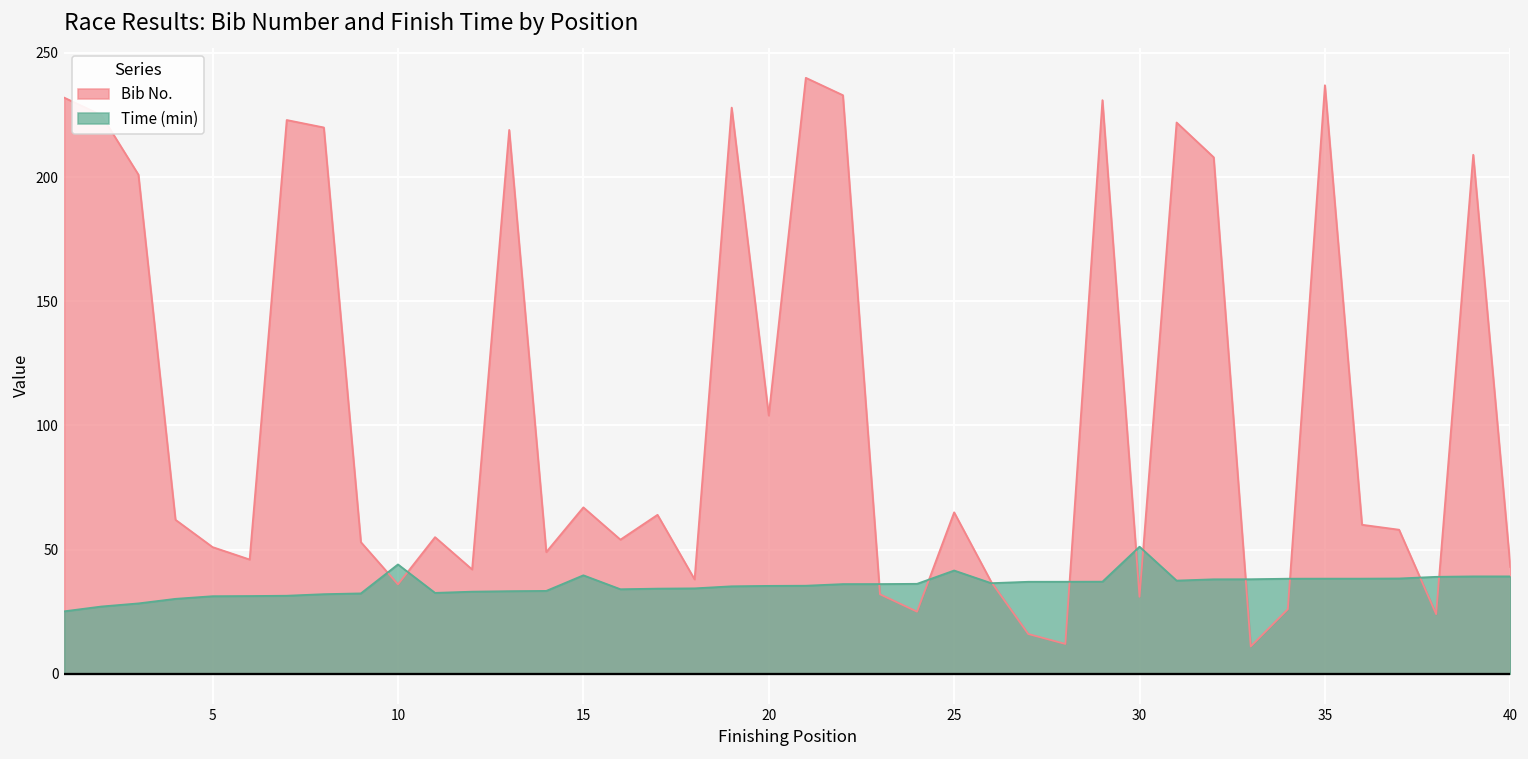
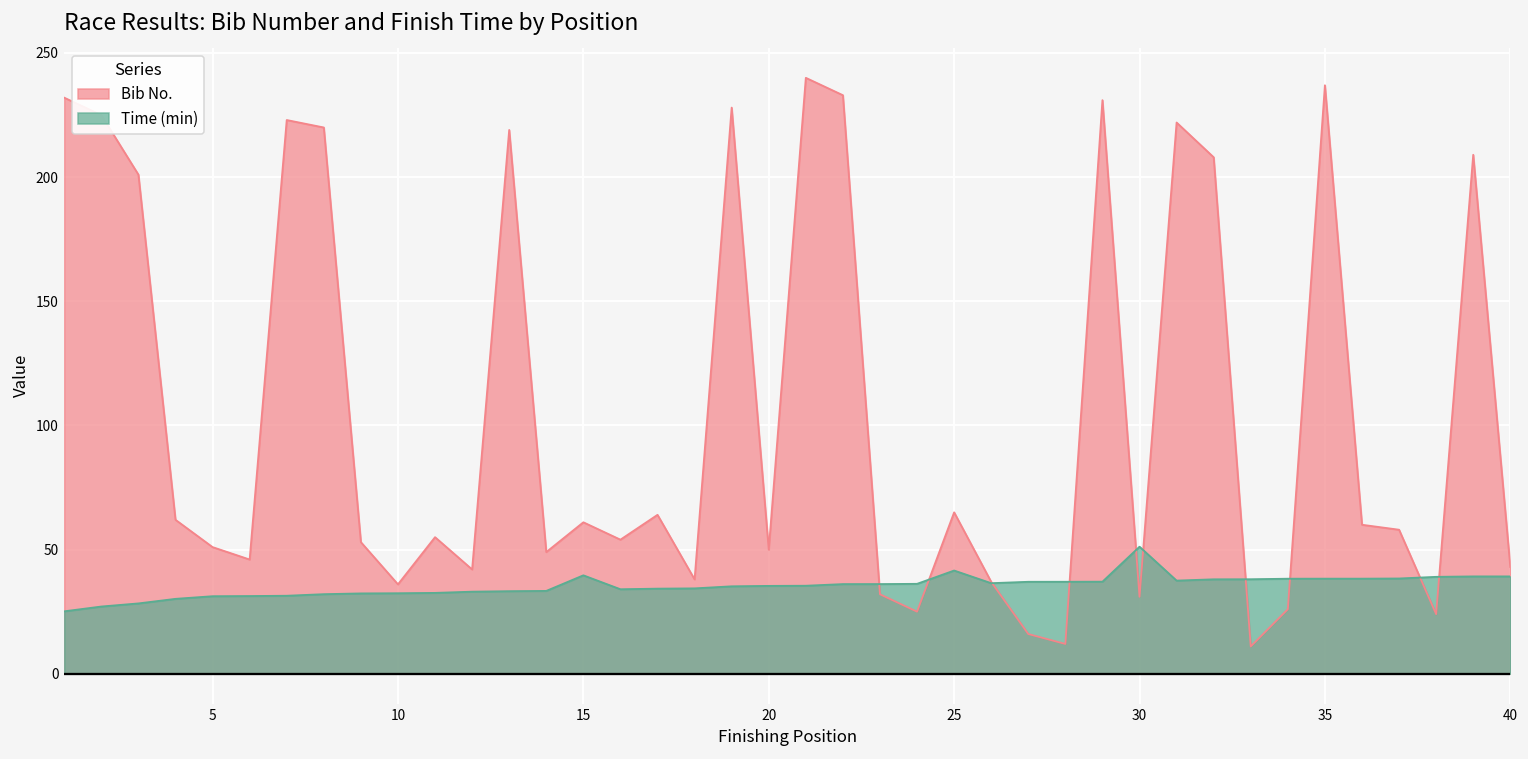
Time (min), 10: 44 -> 32
Bib No., 15: 67 -> 61
Bib No., 20: 104 -> 50
